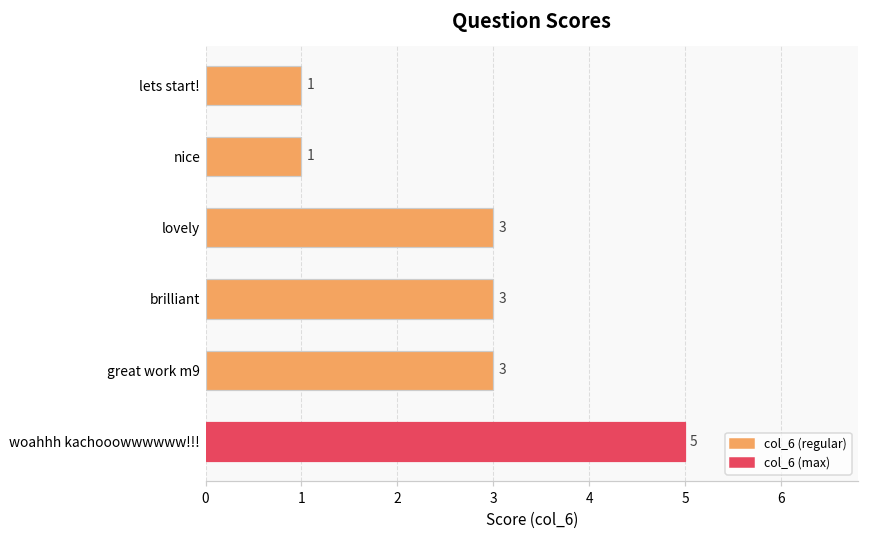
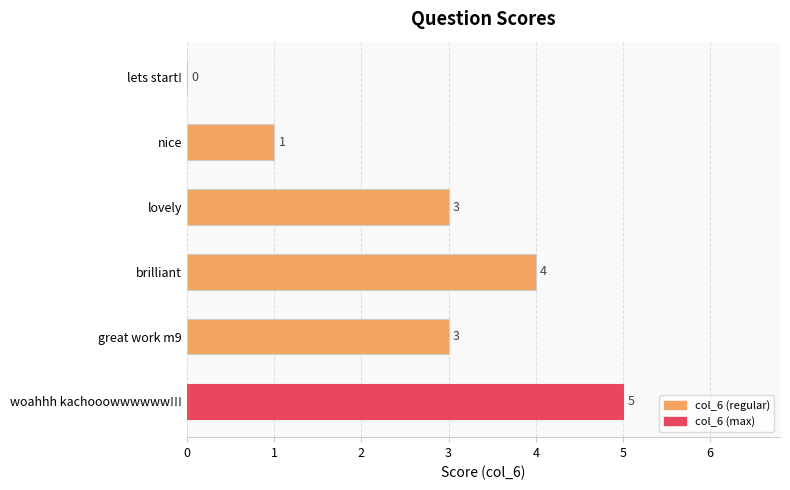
lets start!: 1 -> 0
brilliant: 3 -> 4
